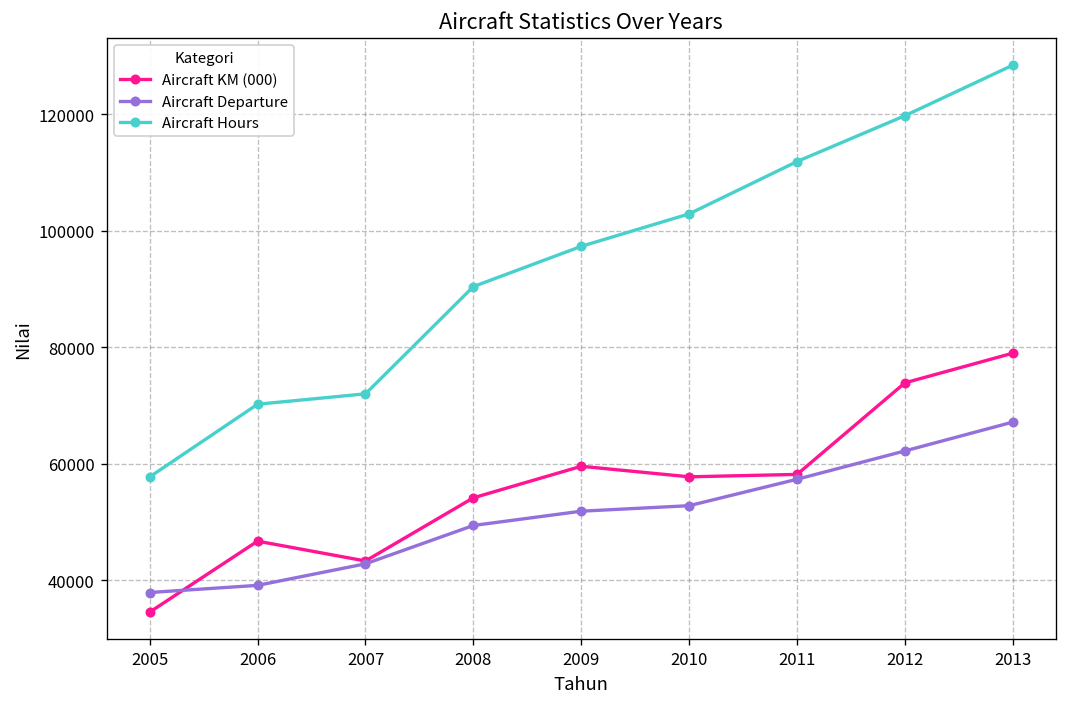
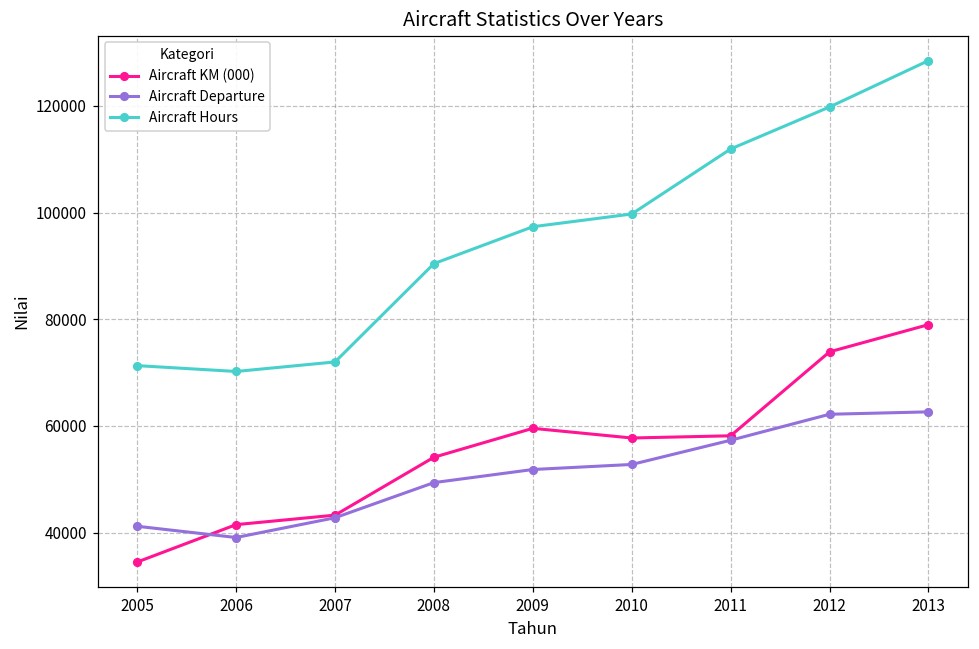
Aircraft Departure, 2005: 38000 -> 41000
Aircraft Hours, 2005: 58000 -> 71000
Aircraft KM (000), 2006: 47000 -> 42000
Aircraft Hours, 2010: 103000 -> 100000
Aircraft Departure, 2013: 67000 -> 63000
